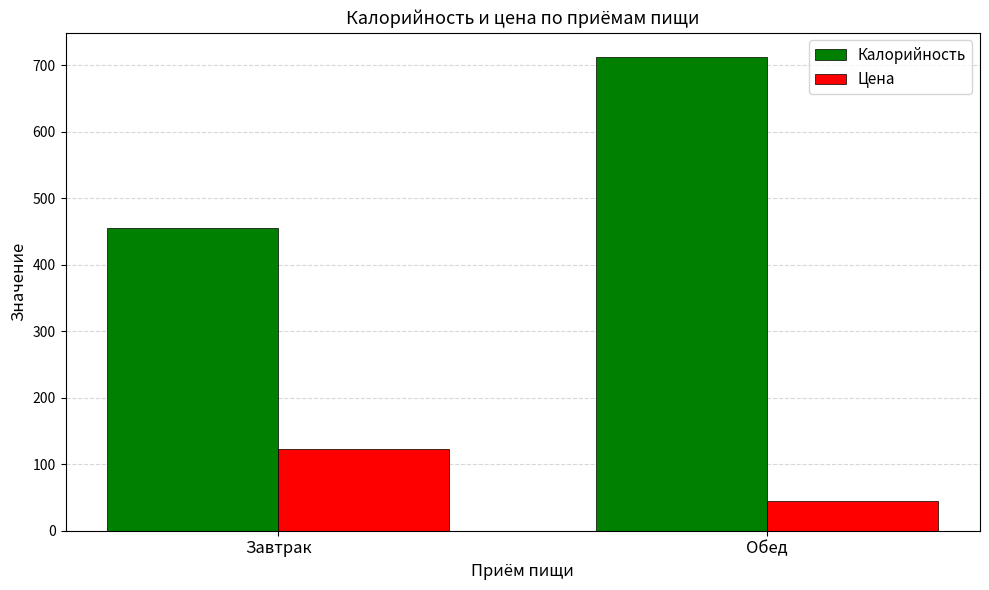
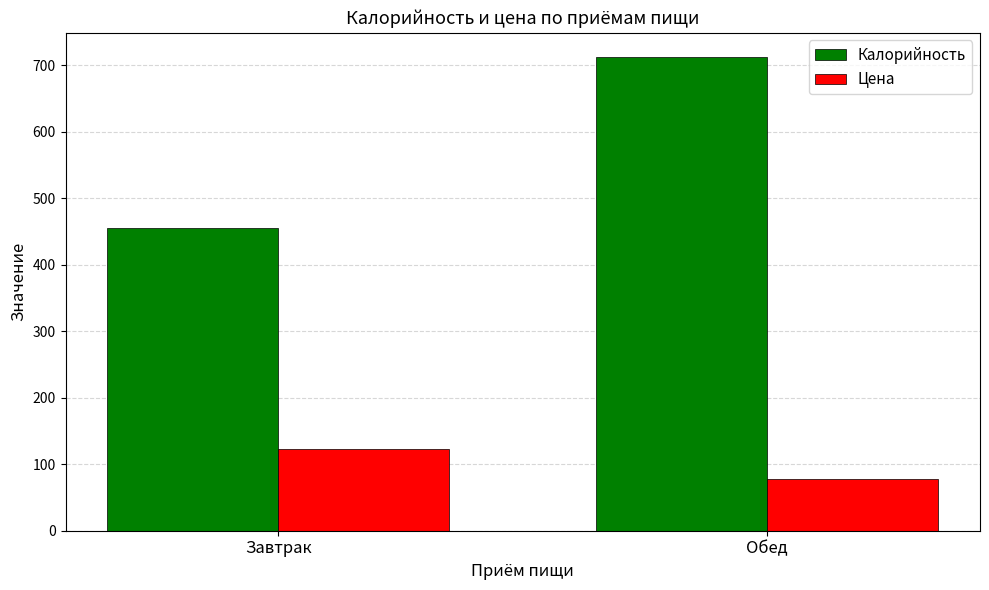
Цена, Обед: 50 -> 80
